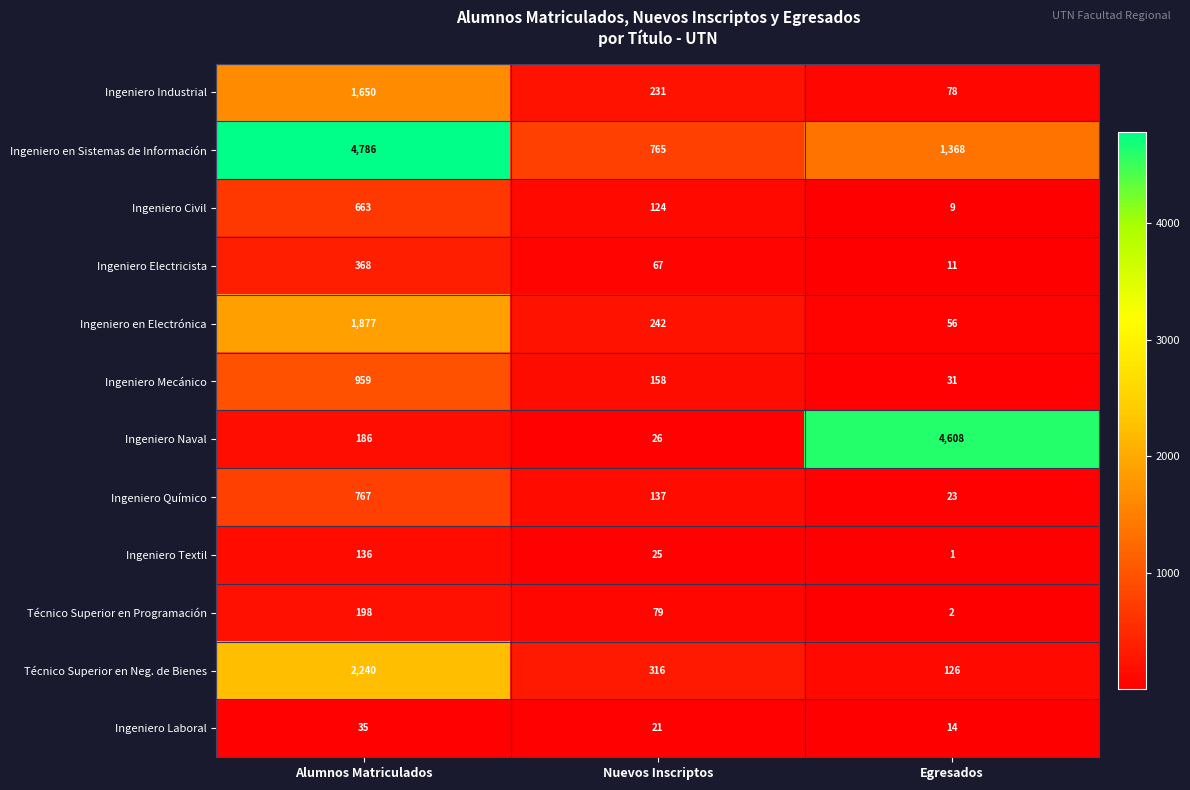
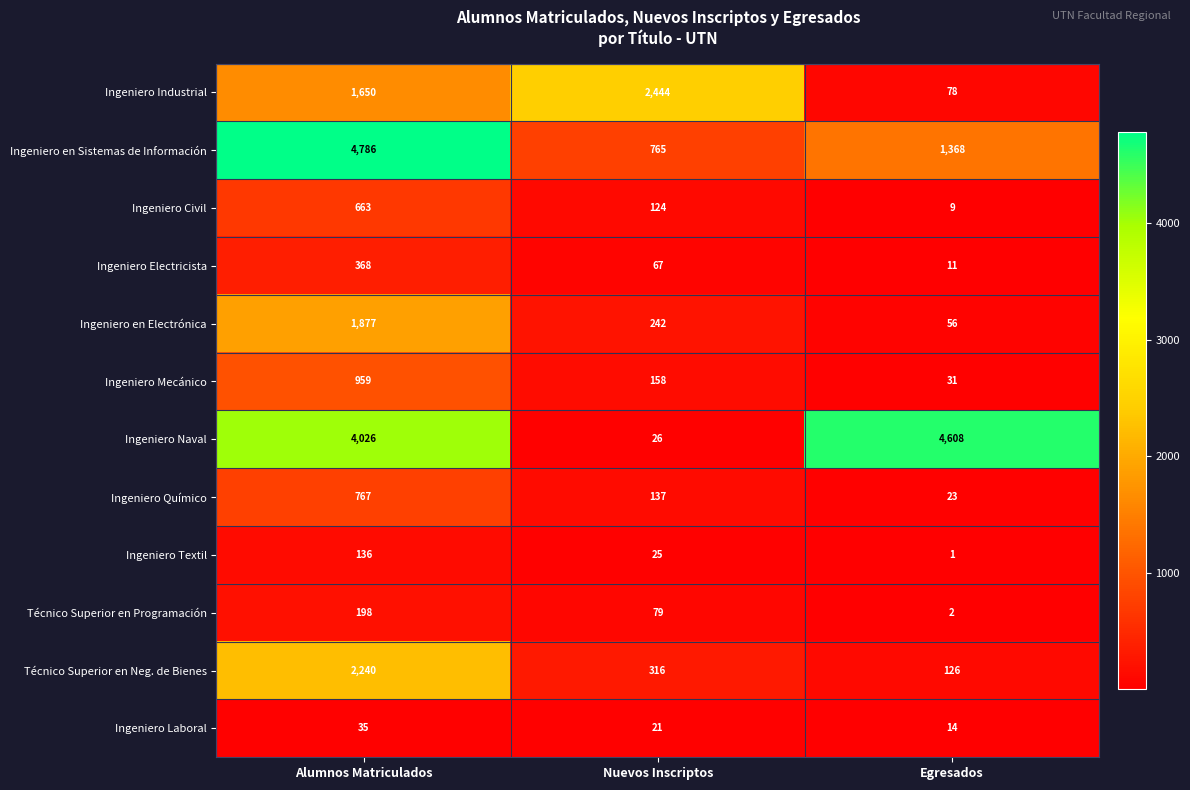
Ingeniero Industrial, Nuevos Inscriptos: 231 -> 2,444
Ingeniero Naval, Alumnos Matriculados: 186 -> 4,026
